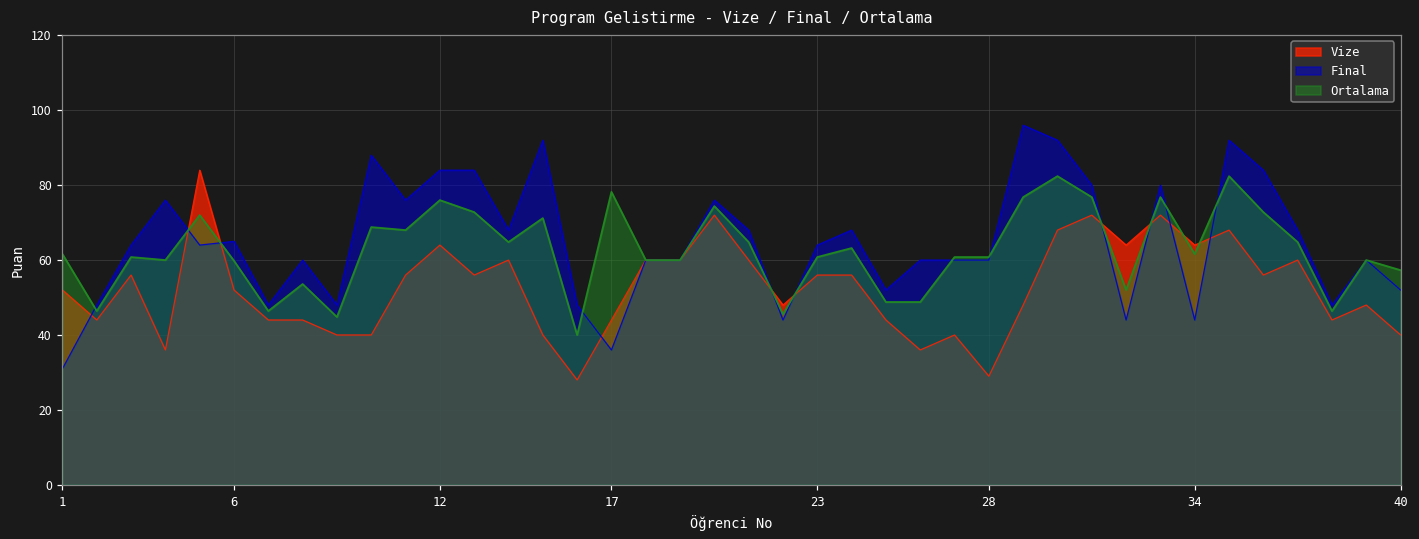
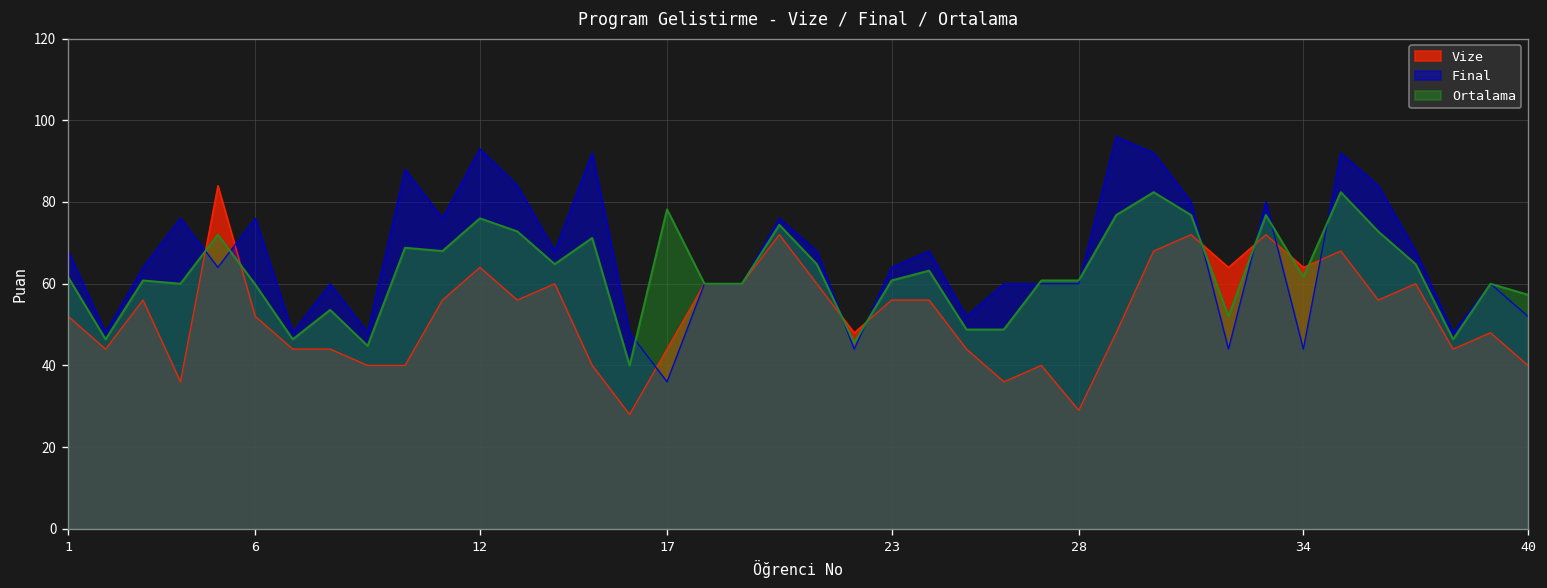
Final, 1: 31 -> 68
Final, 6: 65 -> 76
Final, 12: 84 -> 93
